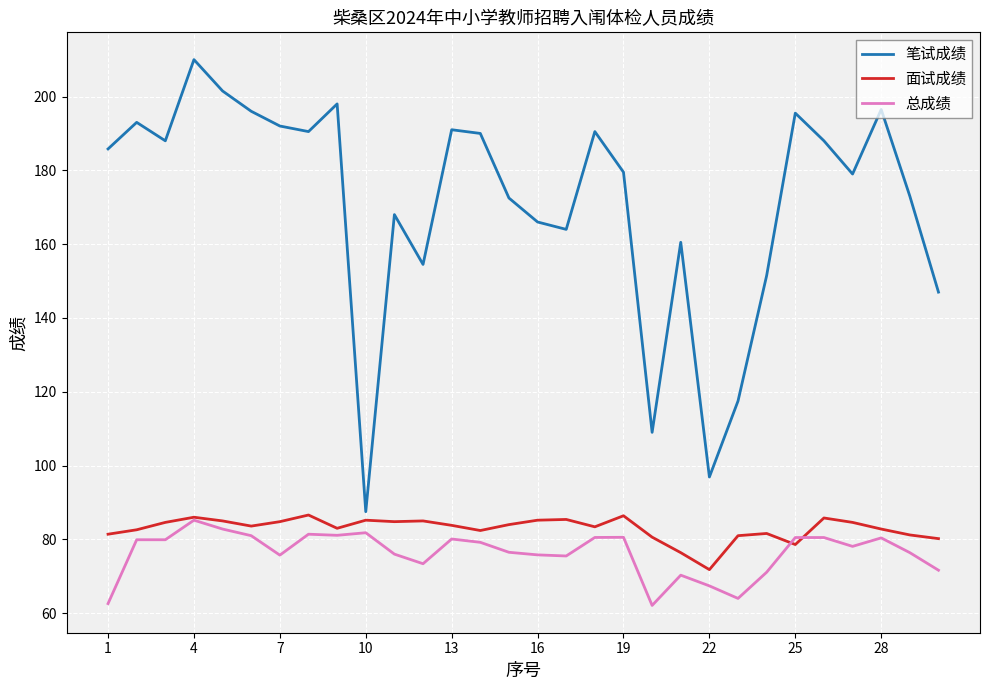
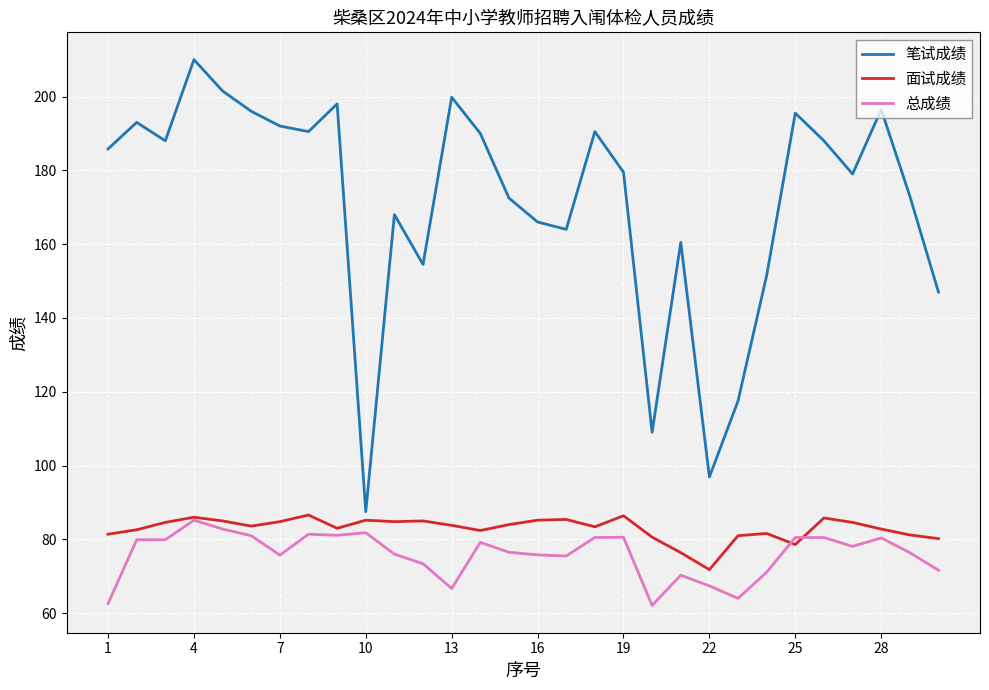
笔试成绩, 13: 191 -> 200
总成绩, 13: 80 -> 67
